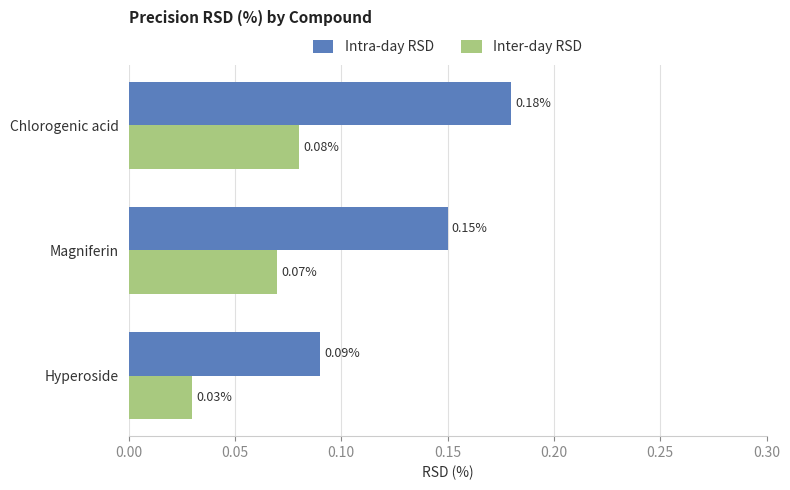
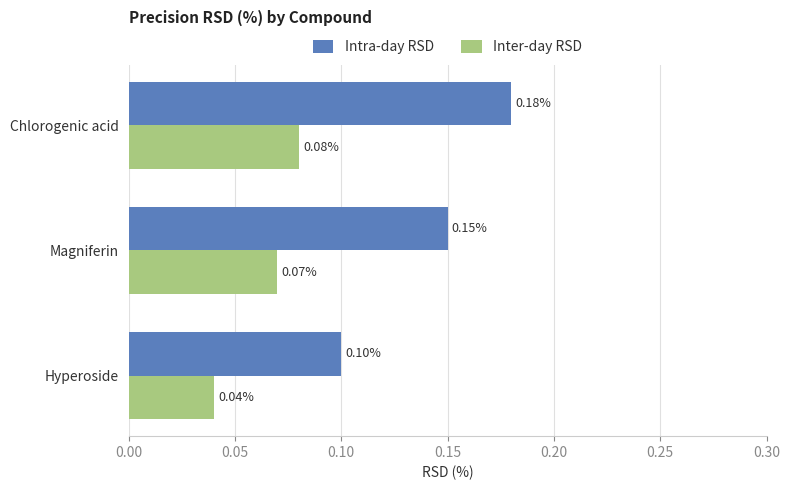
Intra-day RSD, Hyperoside: 0.09% -> 0.10%
Inter-day RSD, Hyperoside: 0.03% -> 0.04%
